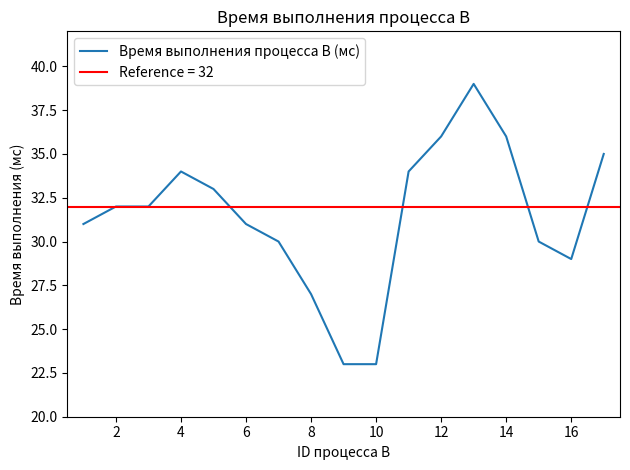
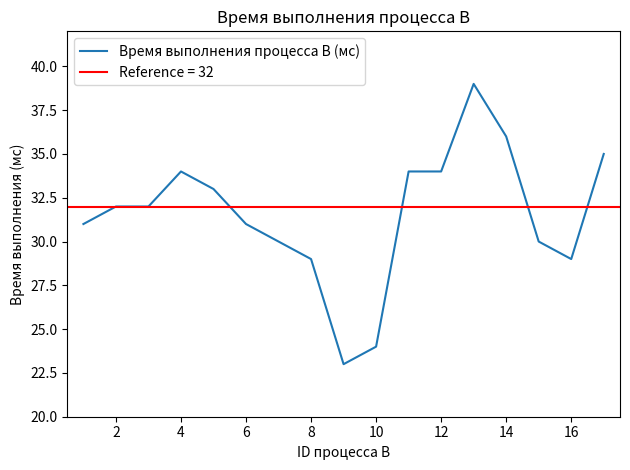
8: 27 -> 29
10: 23 -> 24
12: 36 -> 34
